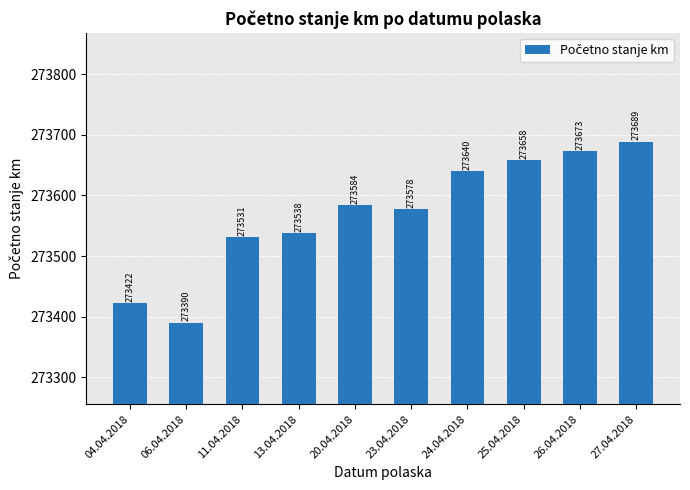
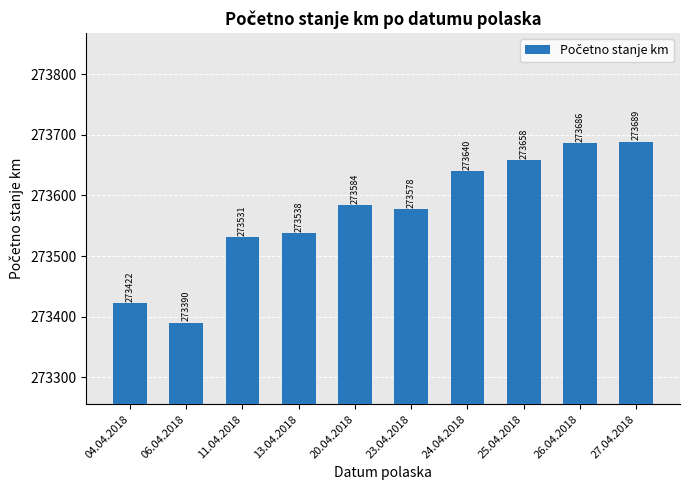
26.04.2018: 273673 -> 273686
